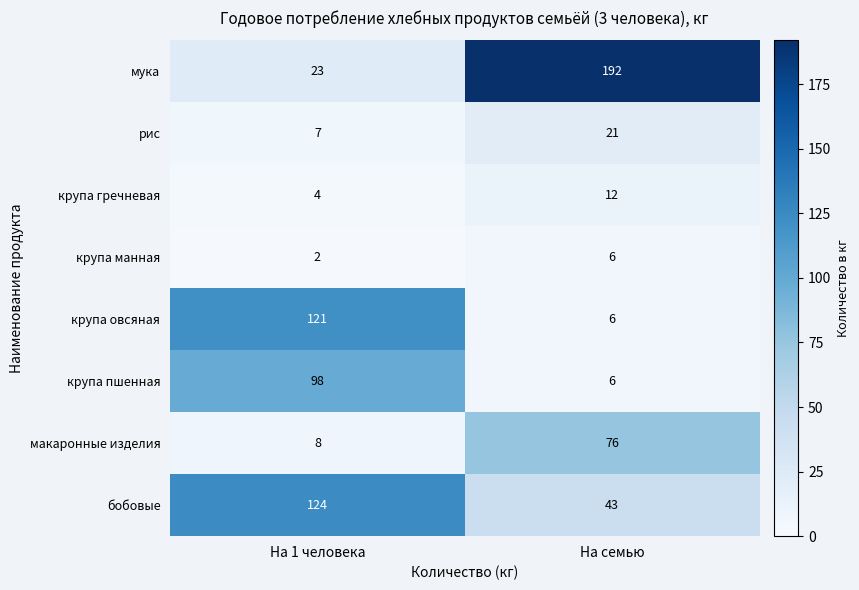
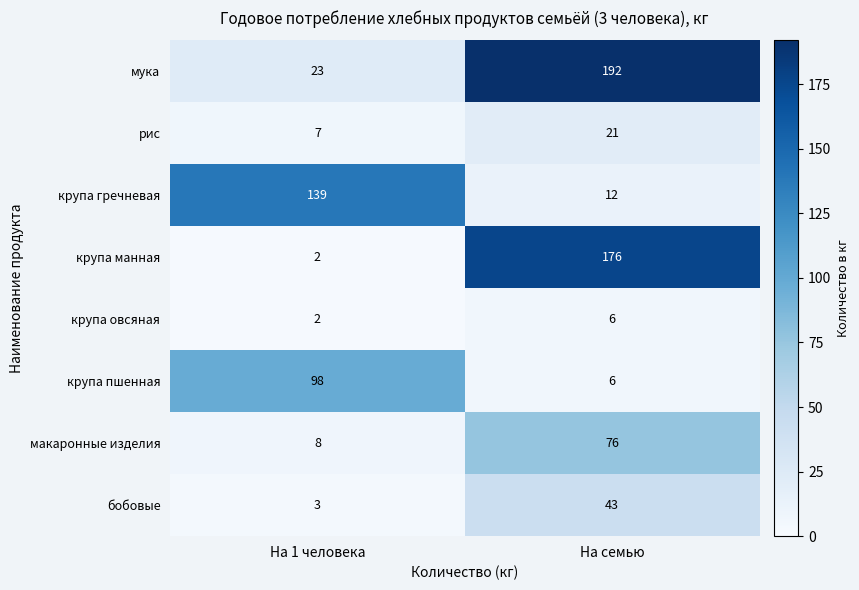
крупа гречневая, На 1 человека: 4 -> 139
крупа манная, На семью: 6 -> 176
крупа овсяная, На 1 человека: 121 -> 2
бобовые, На 1 человека: 124 -> 3
